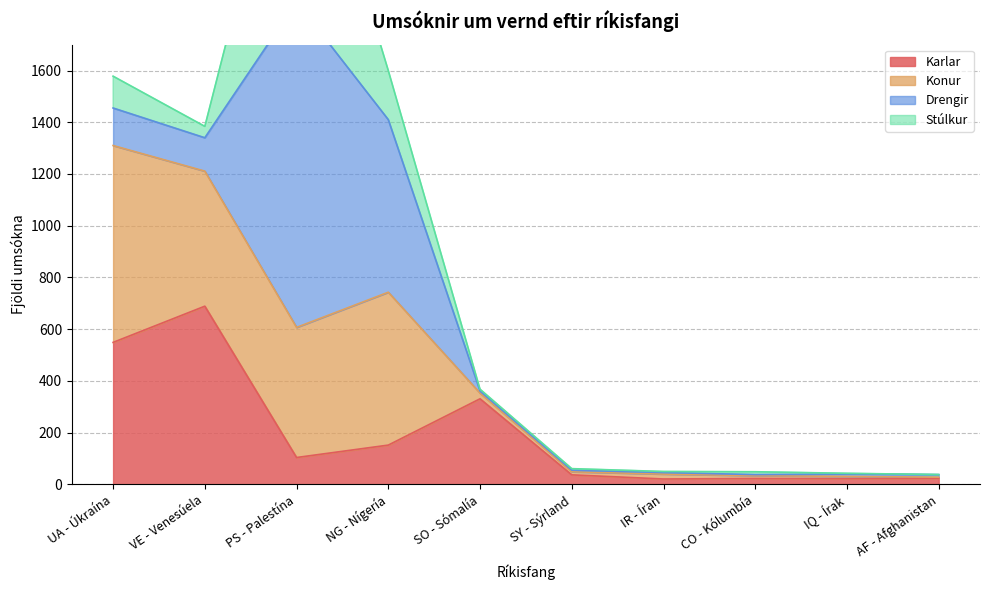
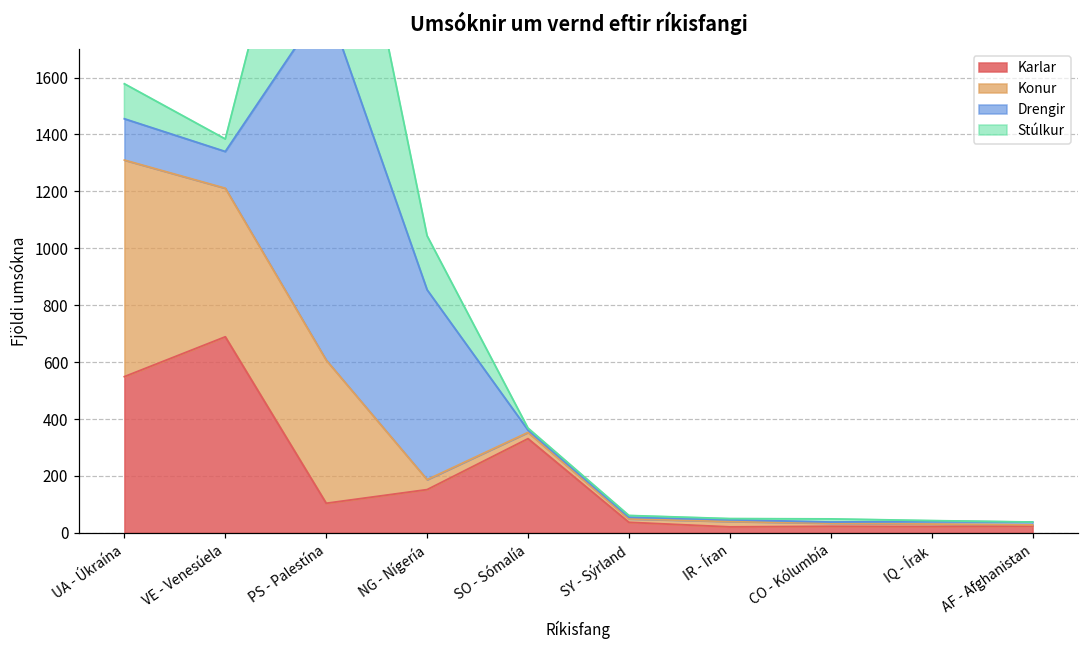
Konur, NG - Nígería: 590 -> 40
